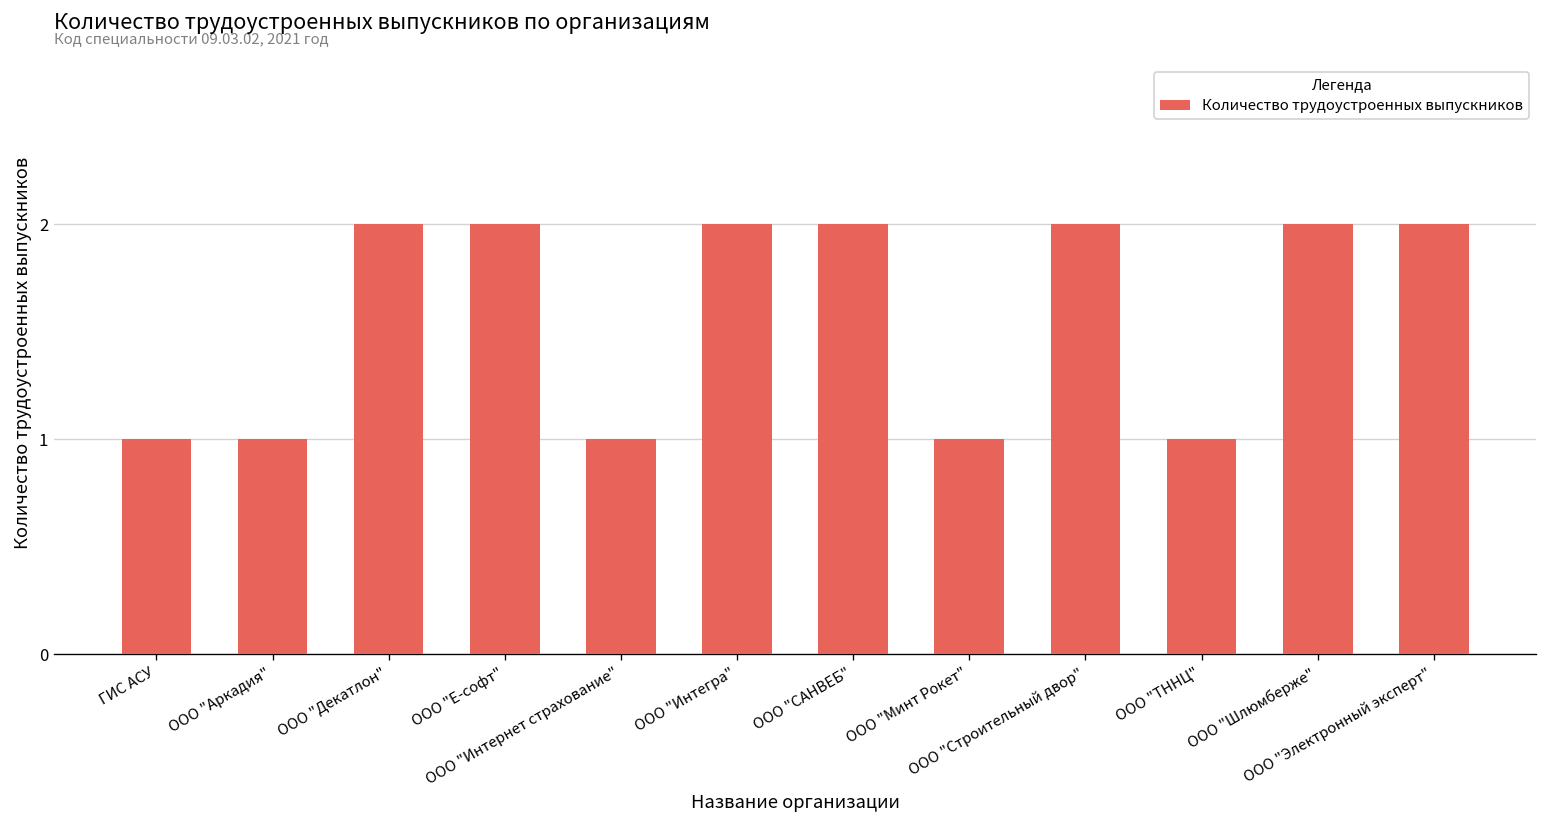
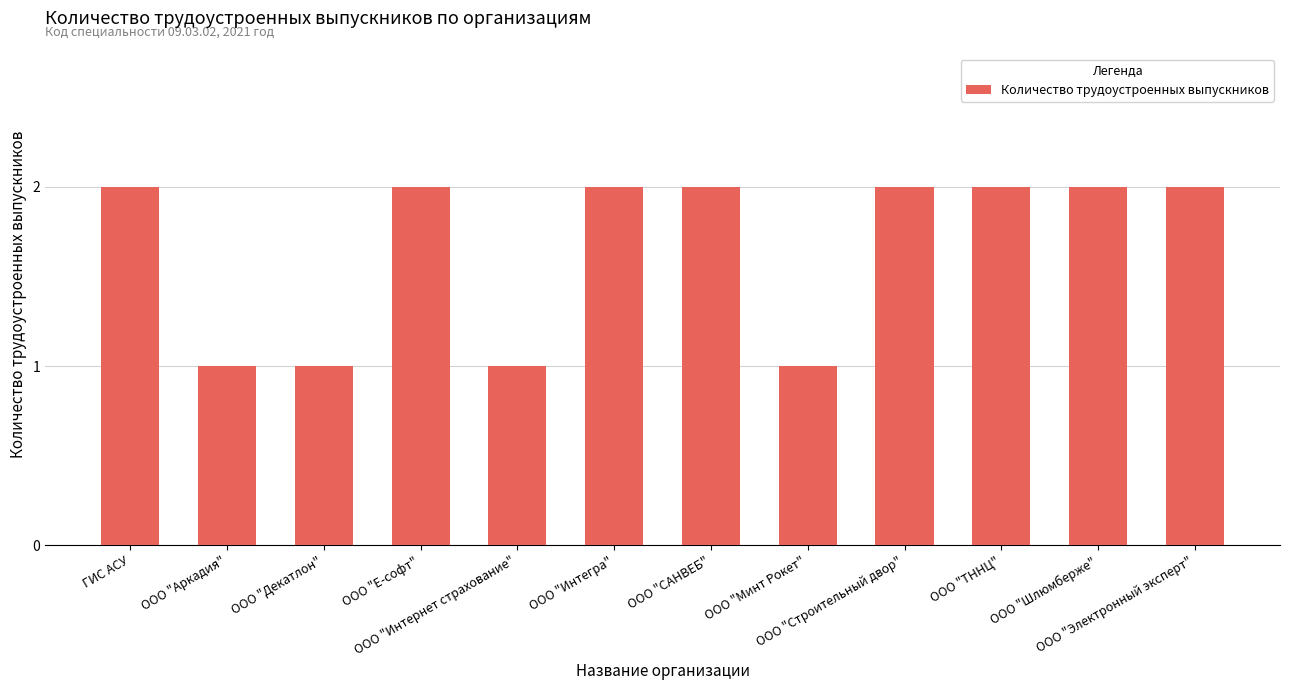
ГИС АСУ: 1 -> 2
ООО "Декатлон": 2 -> 1
ООО "ТННЦ": 1 -> 2
